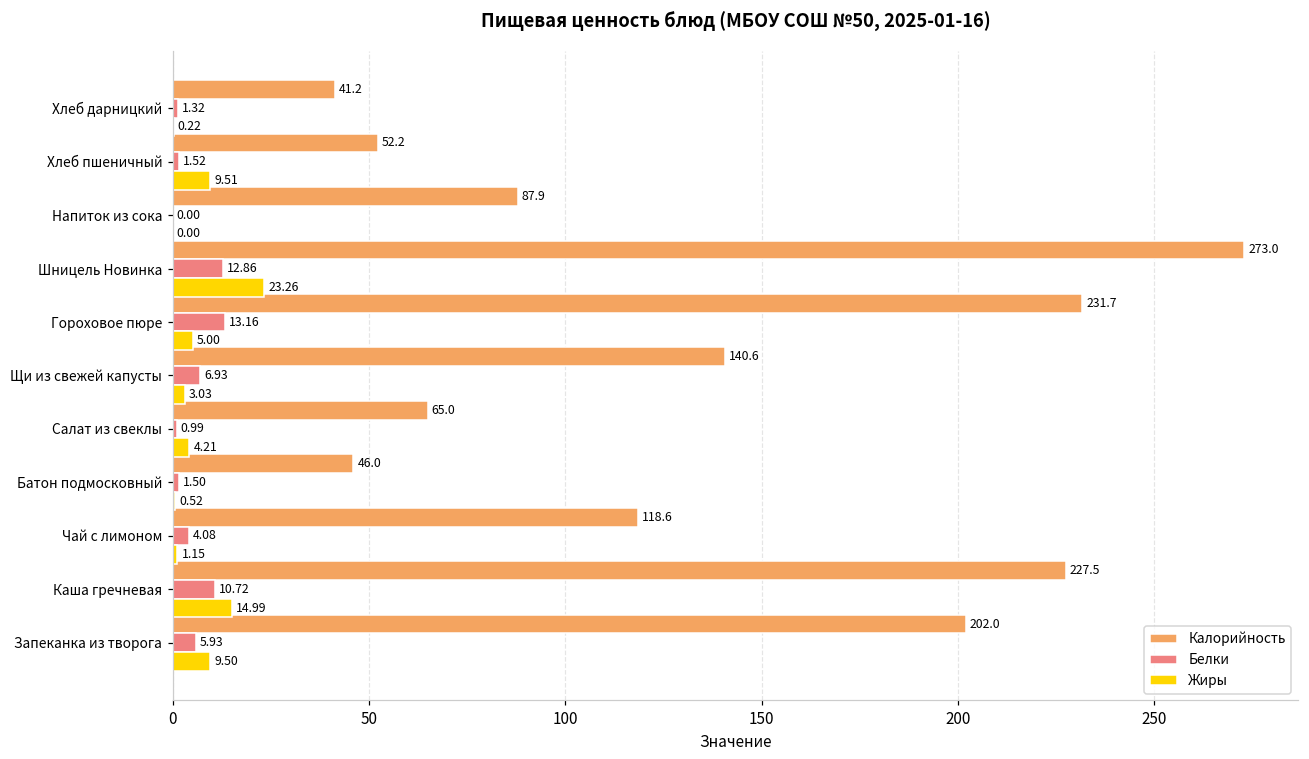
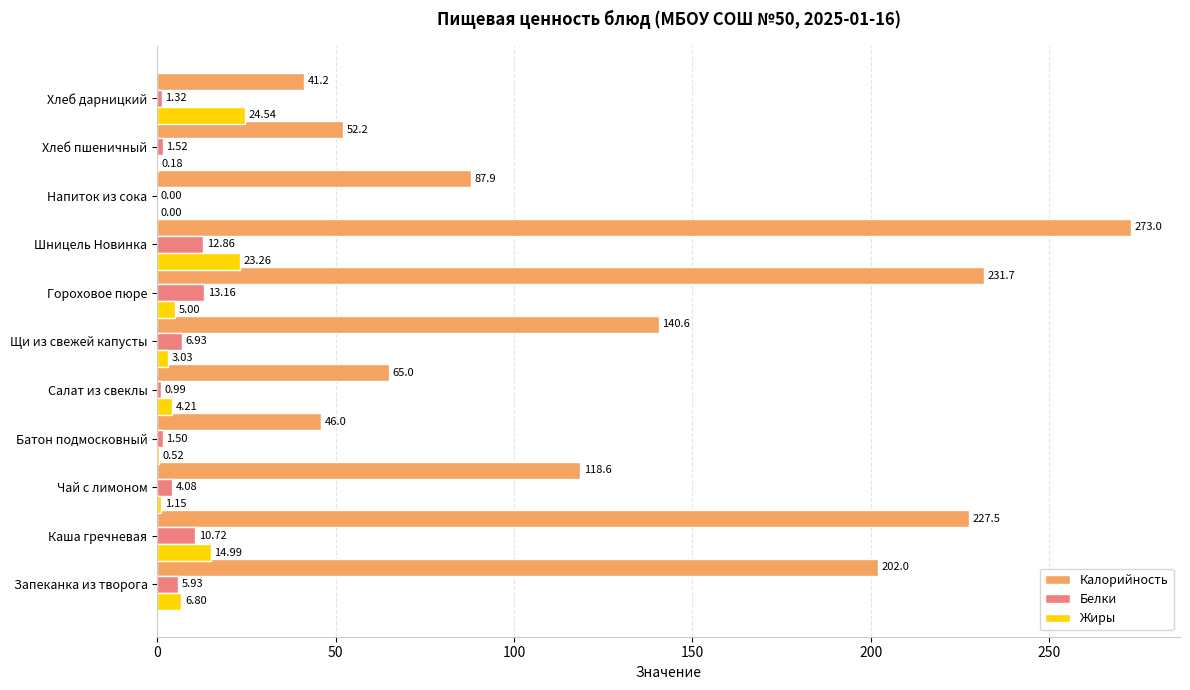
Жиры, Хлеб дарницкий: 0.22 -> 24.54
Жиры, Хлеб пшеничный: 9.51 -> 0.18
Жиры, Запеканка из творога: 9.50 -> 6.80
